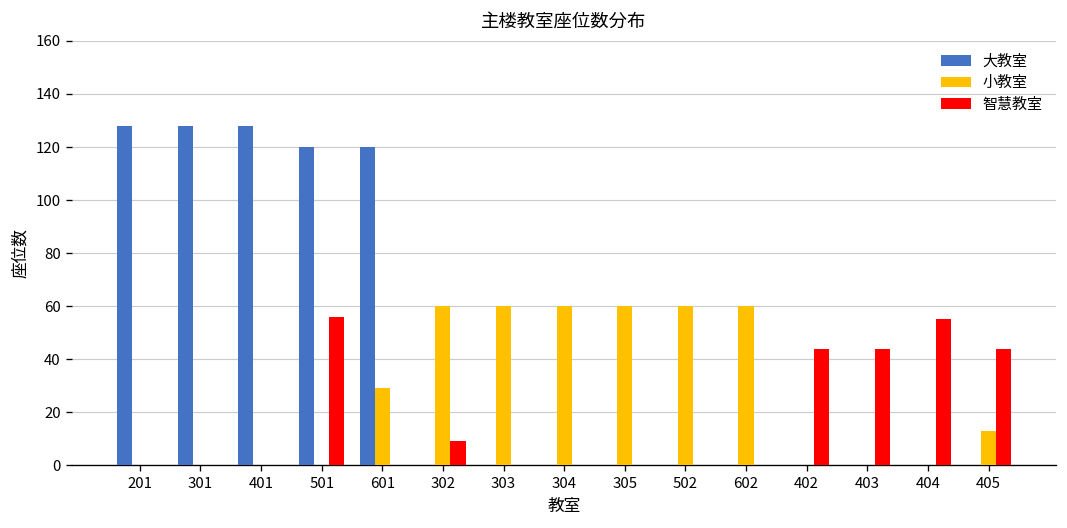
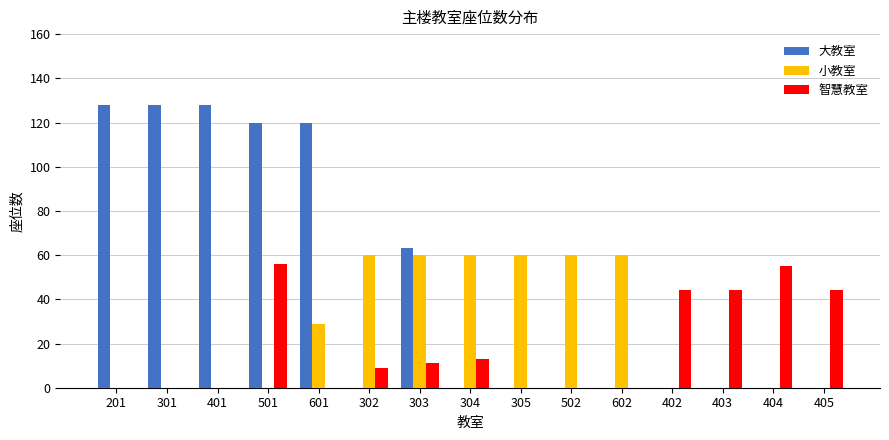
大教室, 303: 0 -> 63
智慧教室, 303: 0 -> 11
智慧教室, 304: 0 -> 13
小教室, 405: 13 -> 0
